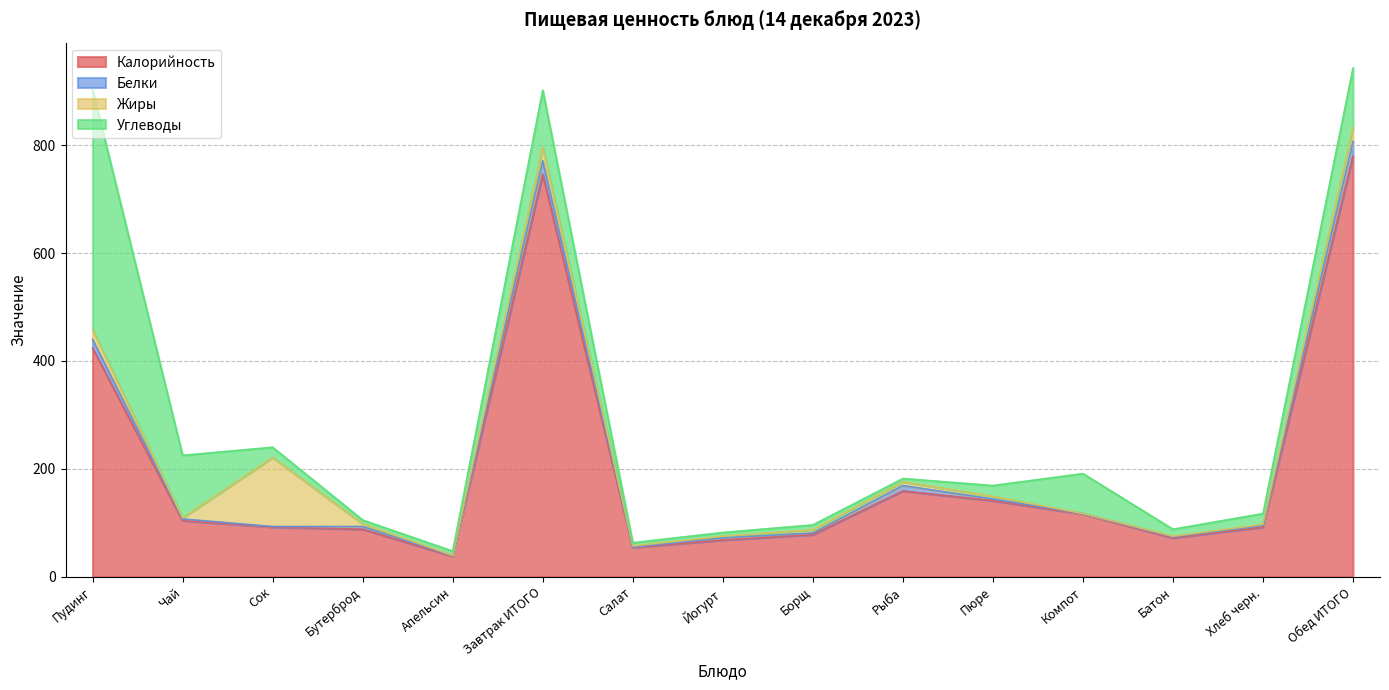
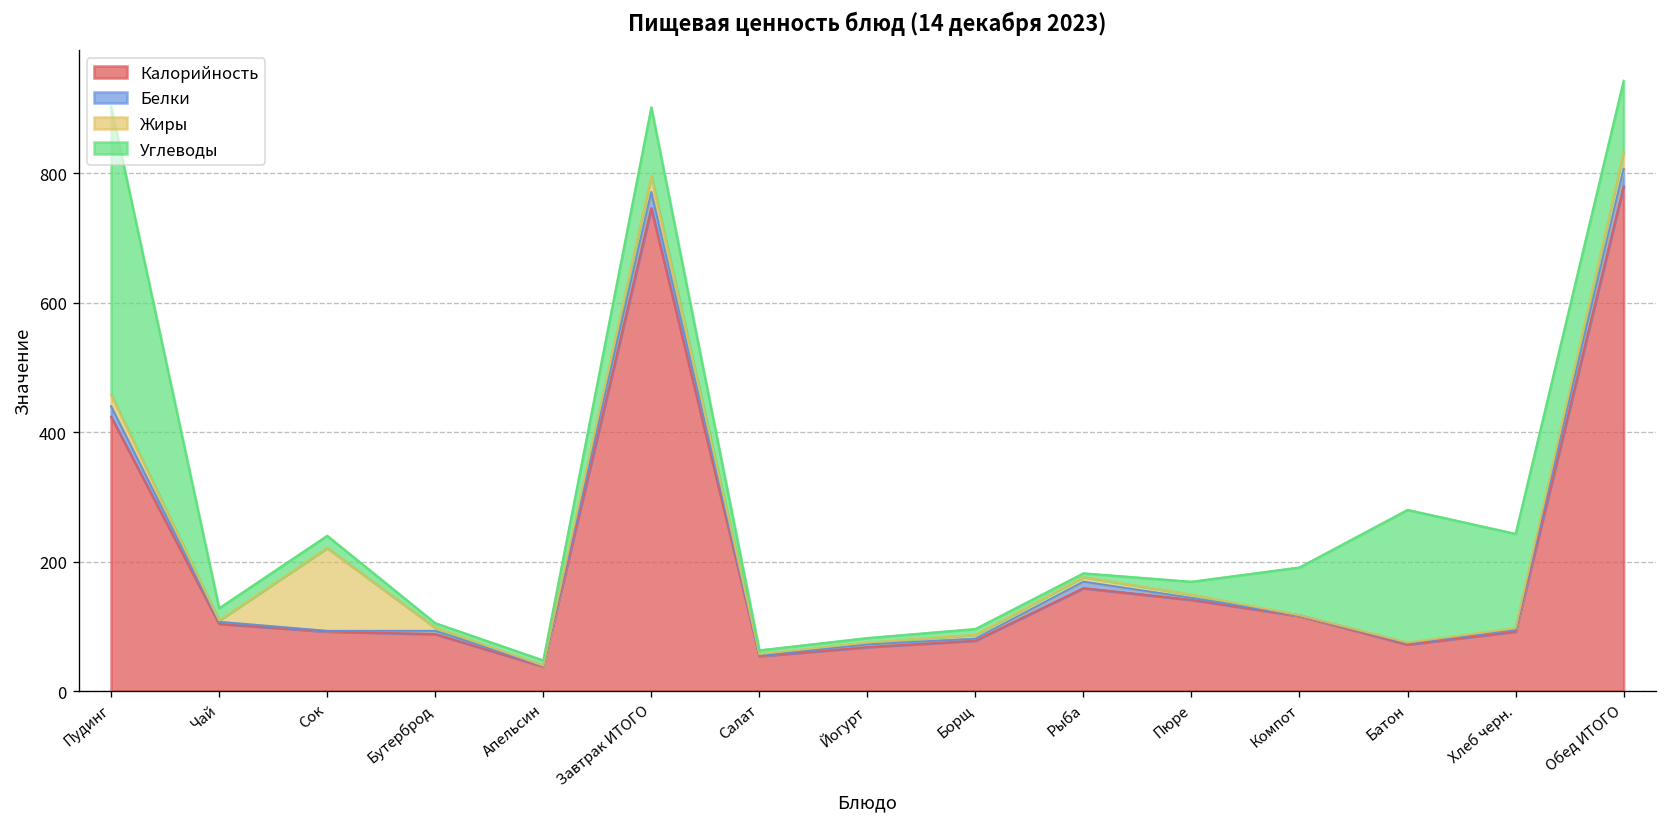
Углеводы, Чай: 120 -> 20
Углеводы, Батон: 10 -> 210
Углеводы, Хлеб черн.: 20 -> 150
